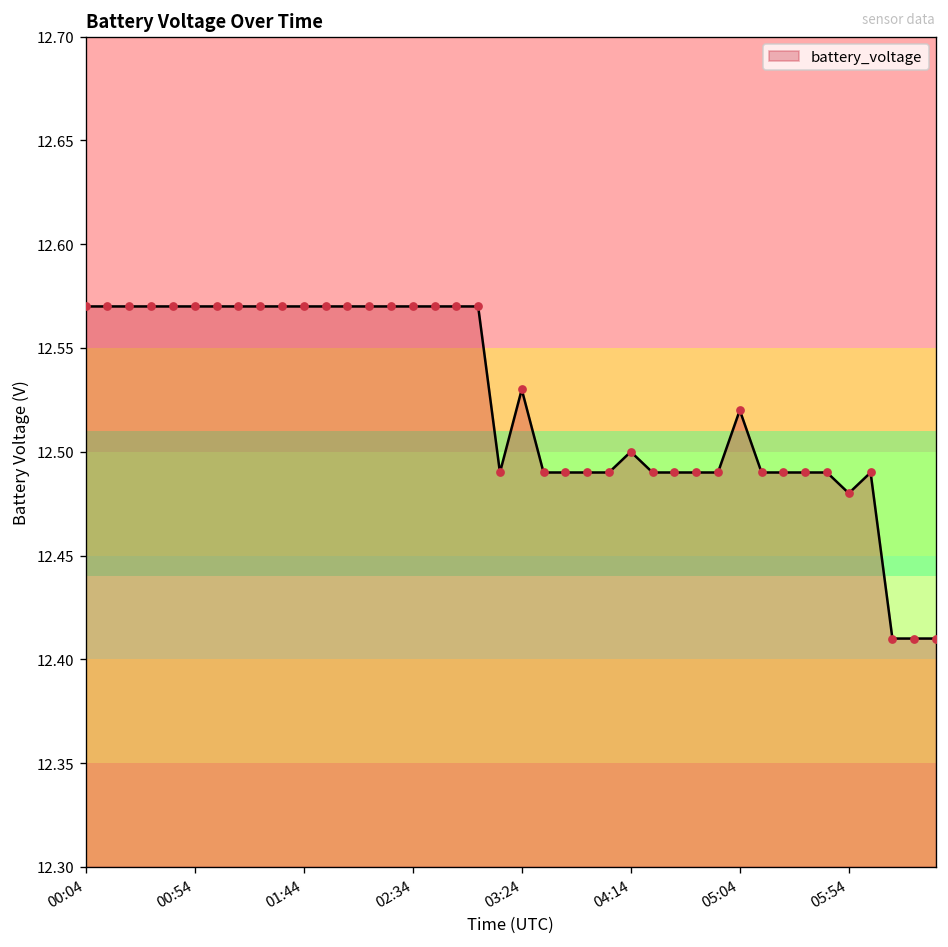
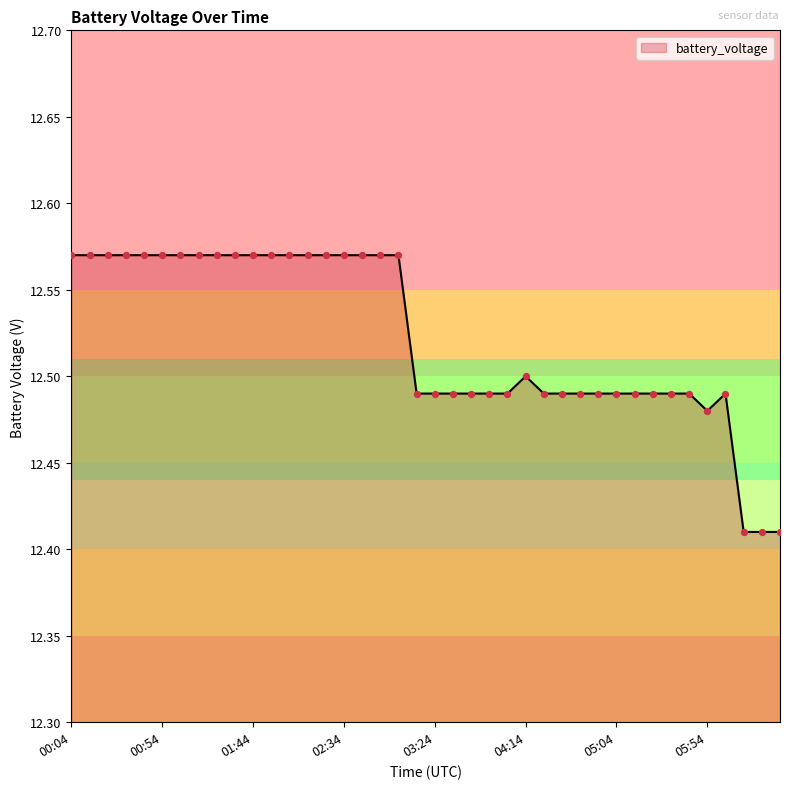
03:24: 12.53 -> 12.49
05:04: 12.52 -> 12.49
